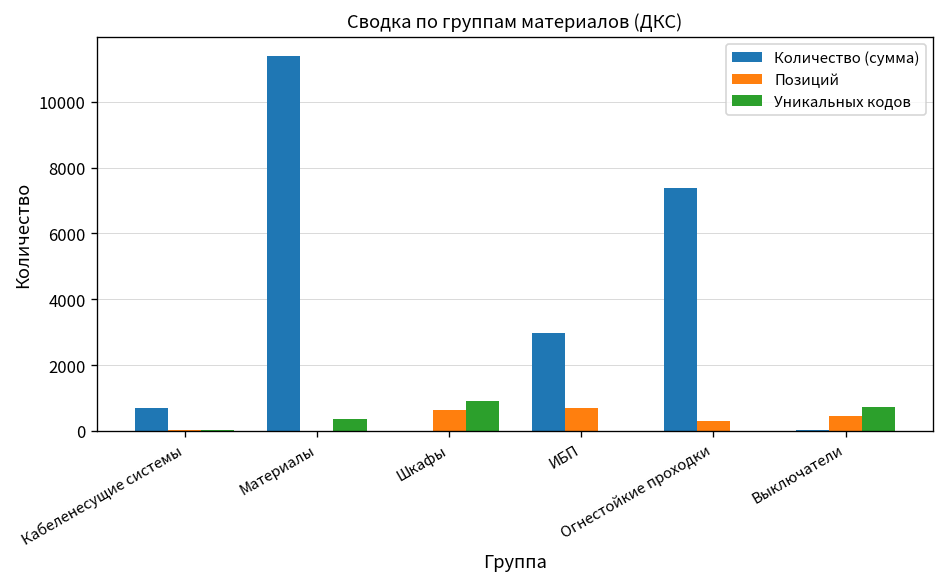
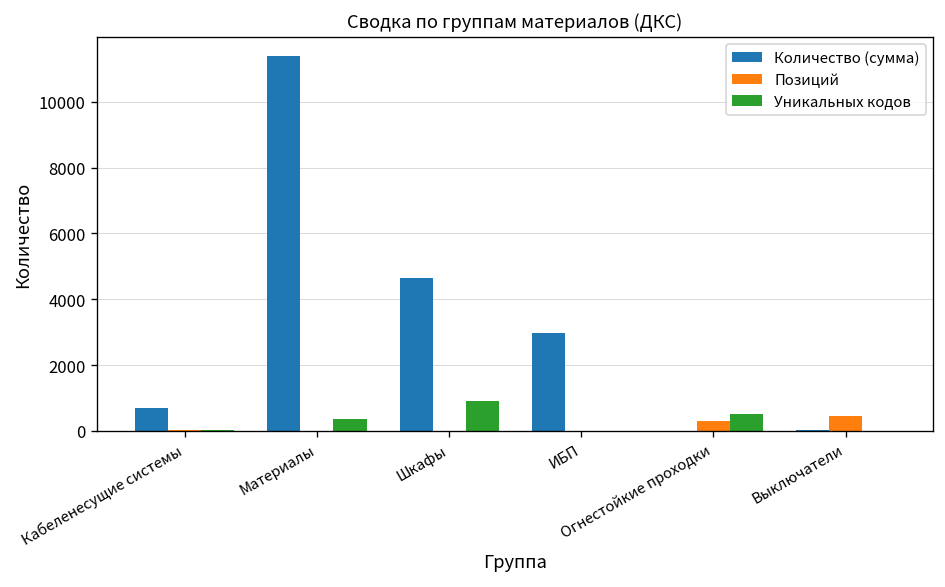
Количество (сумма), Шкафы: 0 -> 4600
Позиций, Шкафы: 600 -> 0
Позиций, ИБП: 700 -> 0
Количество (сумма), Огнестойкие проходки: 7400 -> 0
Уникальных кодов, Огнестойкие проходки: 0 -> 500
Уникальных кодов, Выключатели: 700 -> 0
